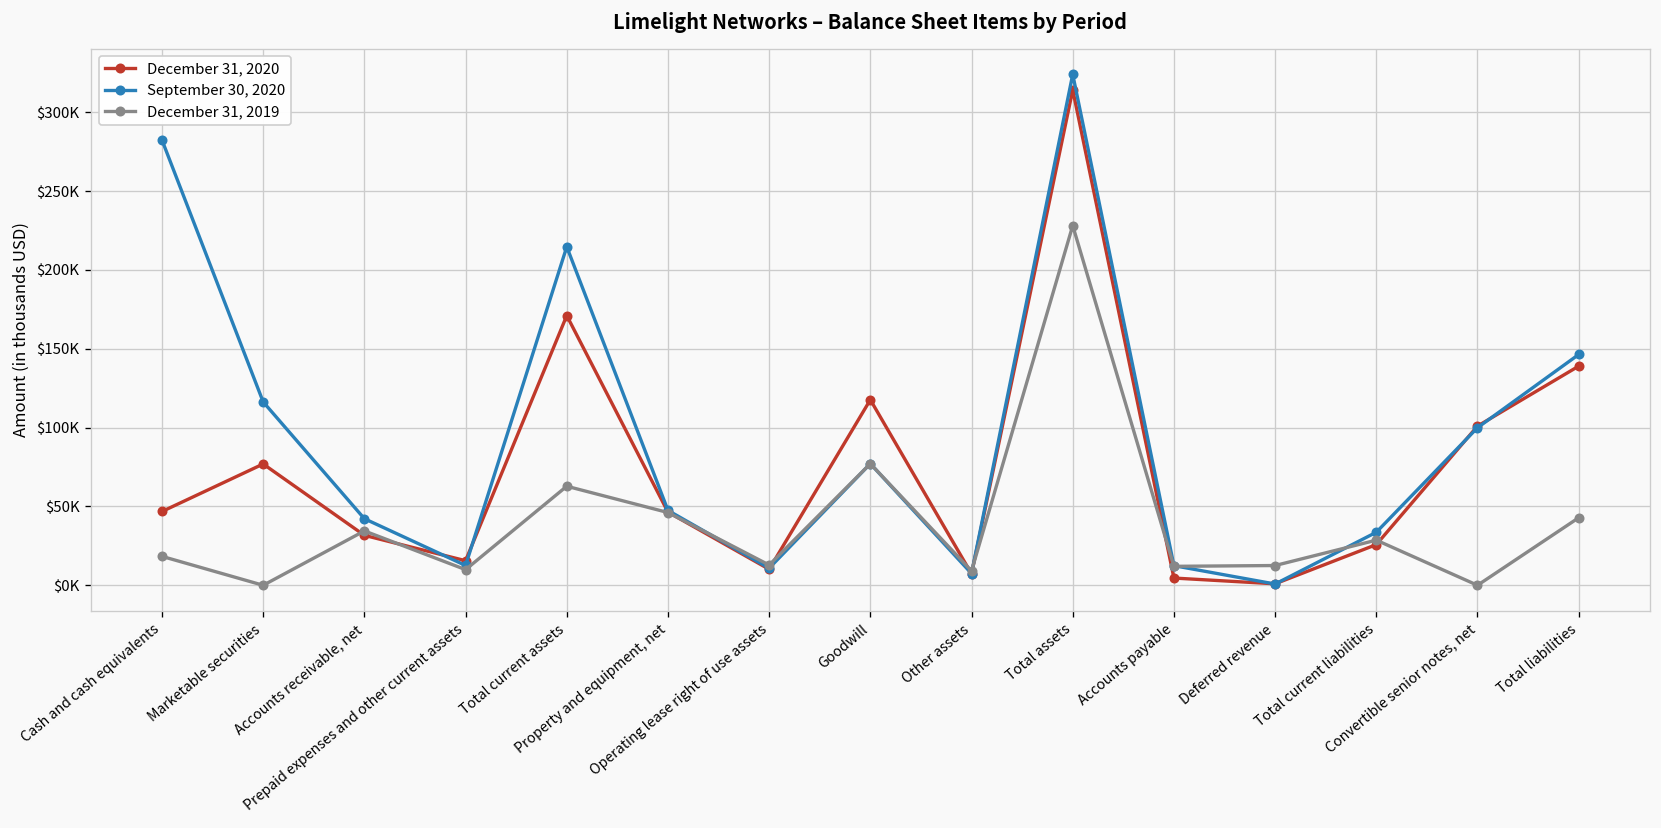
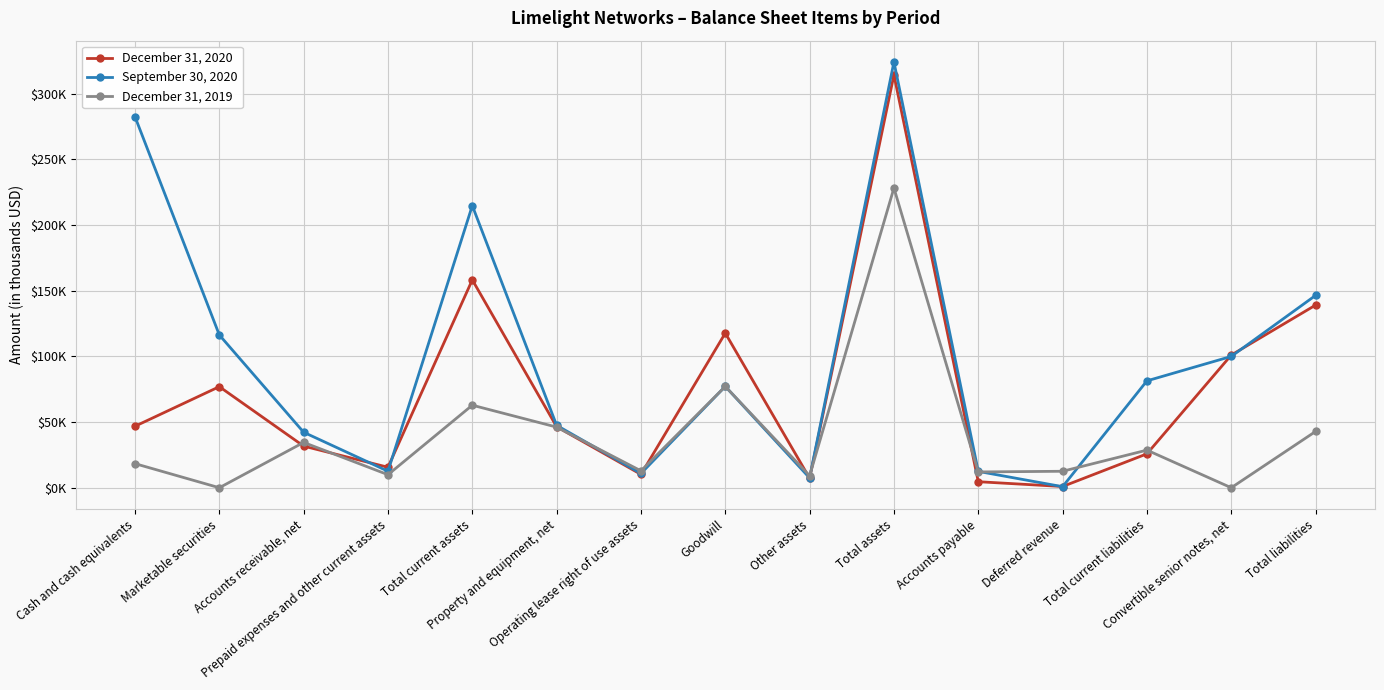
December 31, 2020, Total current assets: $171000 -> $158000
September 30, 2020, Total current liabilities: $34000 -> $81000
